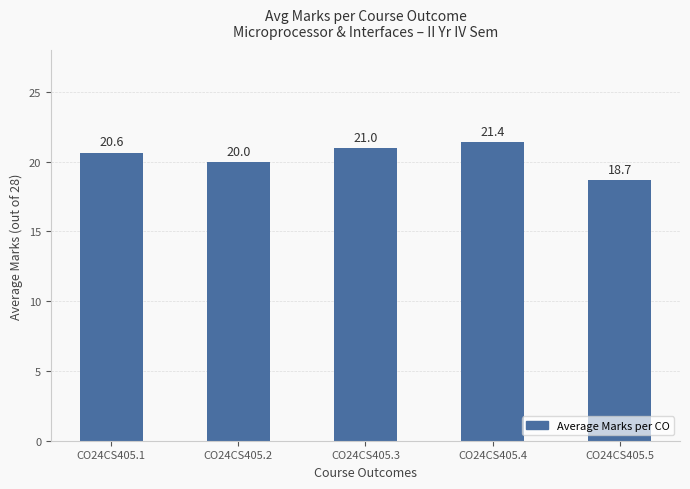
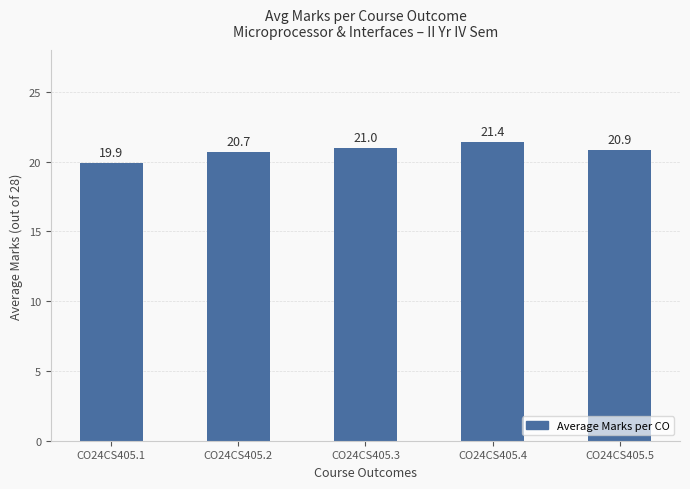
CO24CS405.1: 20.6 -> 19.9
CO24CS405.2: 20.0 -> 20.7
CO24CS405.5: 18.7 -> 20.9
